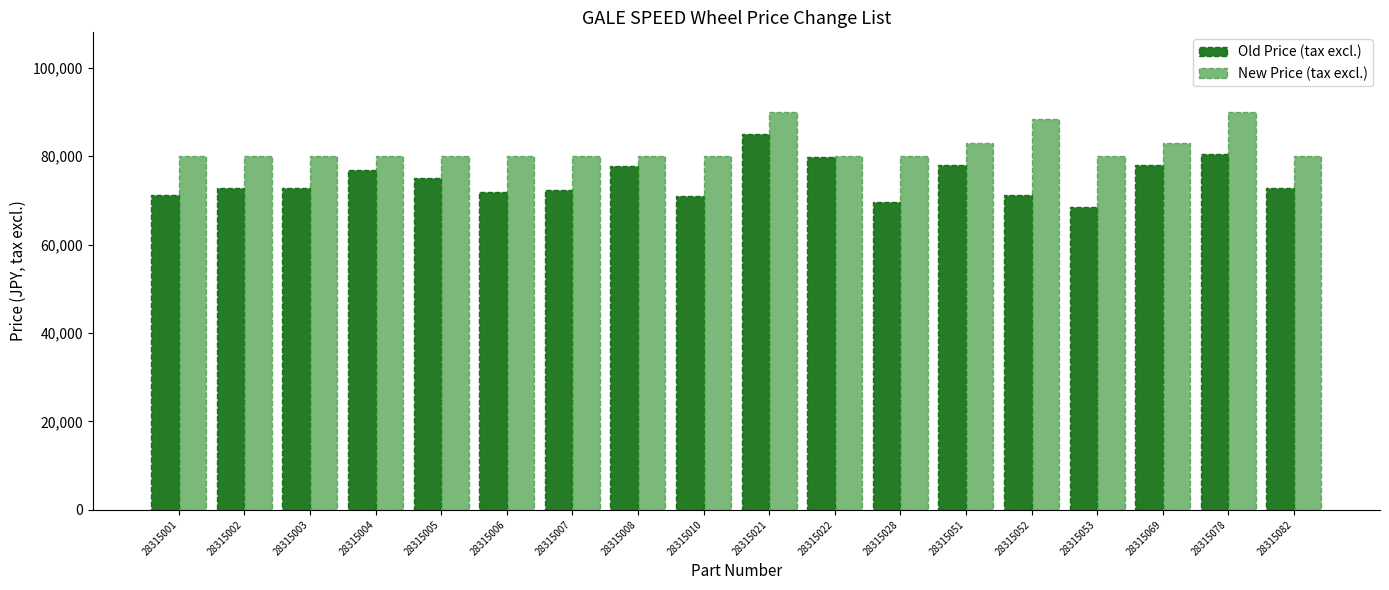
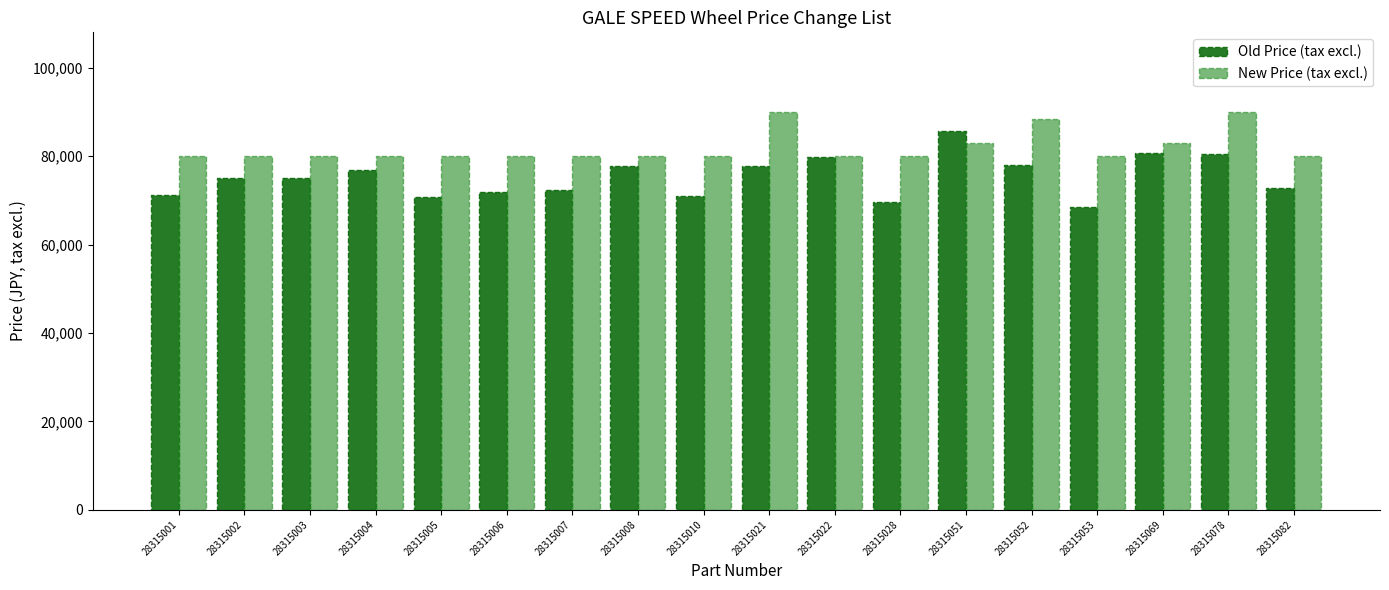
Old Price (tax excl.), 28315002: 73,000 -> 75,000
Old Price (tax excl.), 28315003: 73,000 -> 75,000
Old Price (tax excl.), 28315005: 75,000 -> 71,000
Old Price (tax excl.), 28315021: 85,000 -> 78,000
Old Price (tax excl.), 28315051: 78,000 -> 86,000
Old Price (tax excl.), 28315052: 71,000 -> 78,000
Old Price (tax excl.), 28315069: 78,000 -> 81,000
